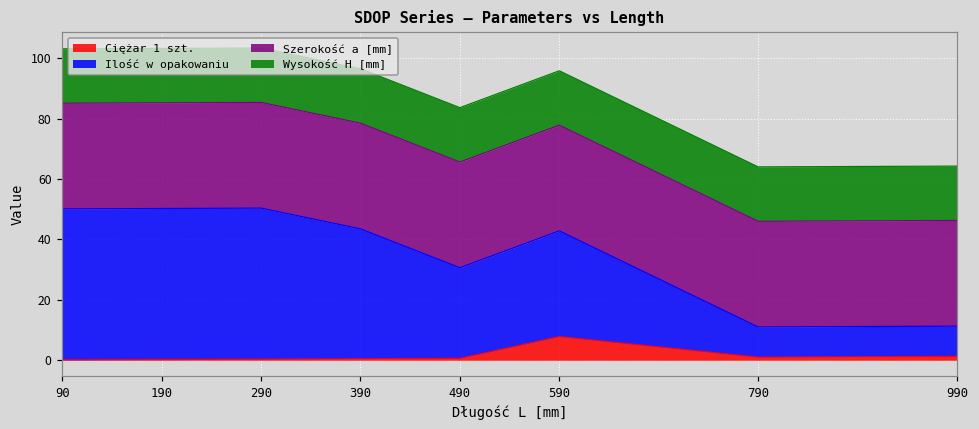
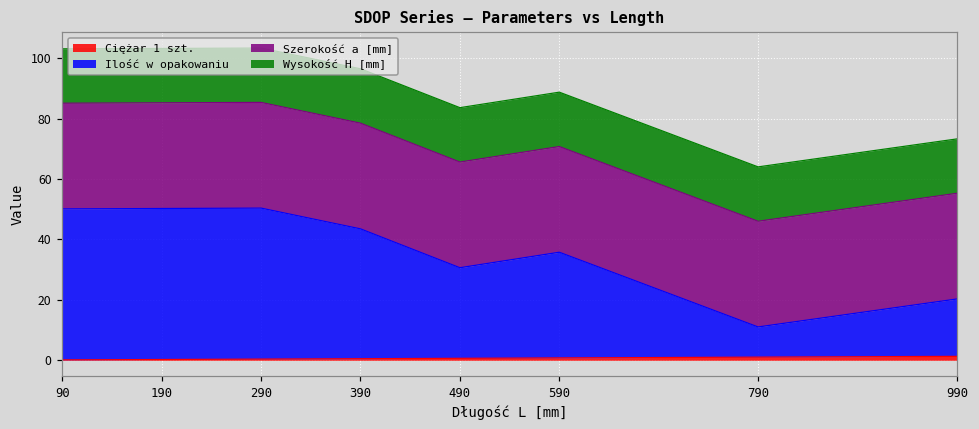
Ciężar 1 szt., 590: 8 -> 1
Ilość w opakowaniu, 990: 10 -> 19
